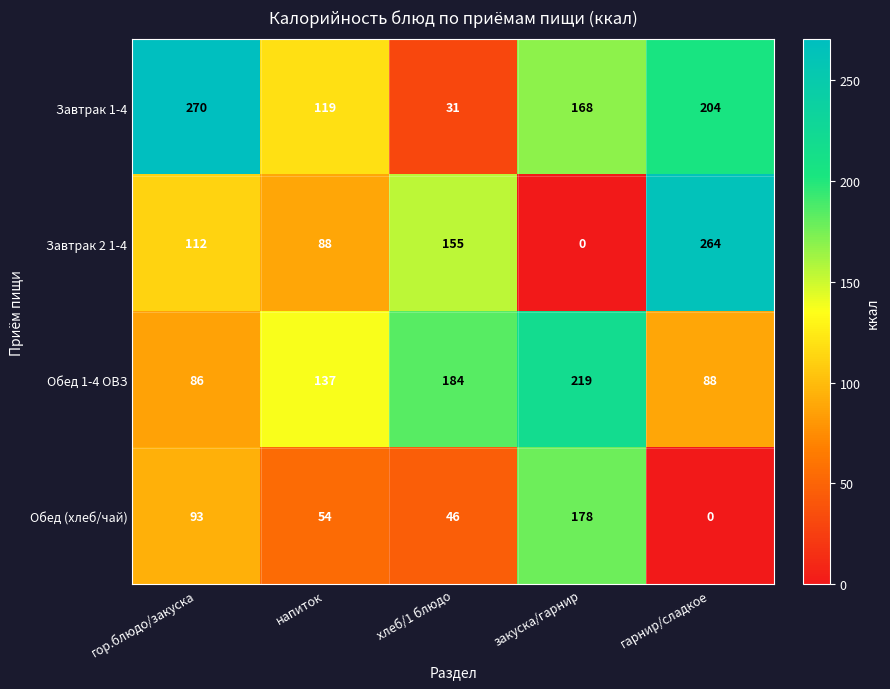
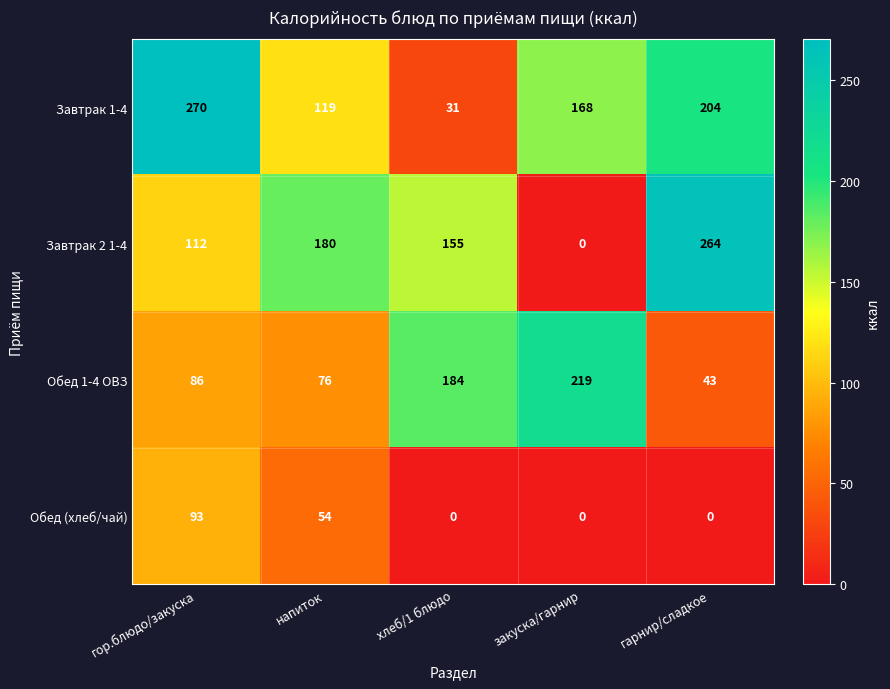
Завтрак 2 1-4, напиток: 88 -> 180
Обед 1-4 ОВЗ, напиток: 137 -> 76
Обед 1-4 ОВЗ, гарнир/сладкое: 88 -> 43
Обед (хлеб/чай), хлеб/1 блюдо: 46 -> 0
Обед (хлеб/чай), закуска/гарнир: 178 -> 0
